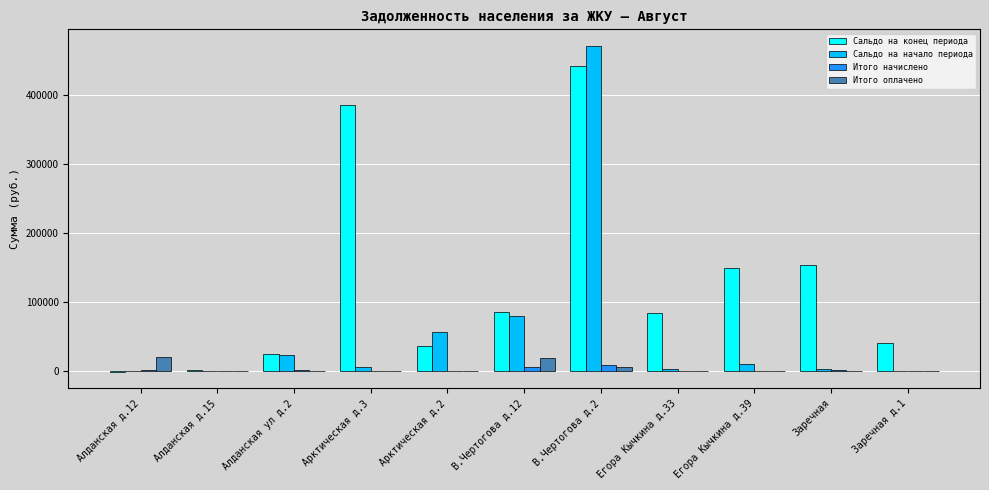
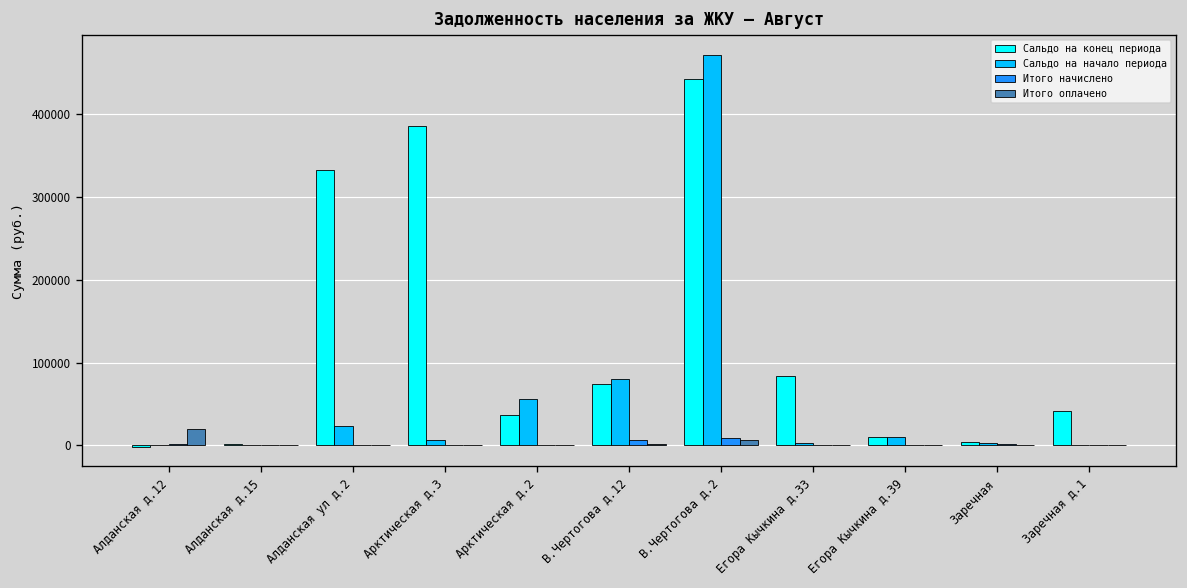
Сальдо на конец периода, Алданская ул д.2: 20000 -> 330000
Сальдо на конец периода, В.Чертогова д.12: 90000 -> 70000
Итого оплачено, В.Чертогова д.12: 20000 -> 0
Сальдо на конец периода, Егора Кычкина д.39: 150000 -> 10000
Сальдо на конец периода, Заречная: 150000 -> 0
